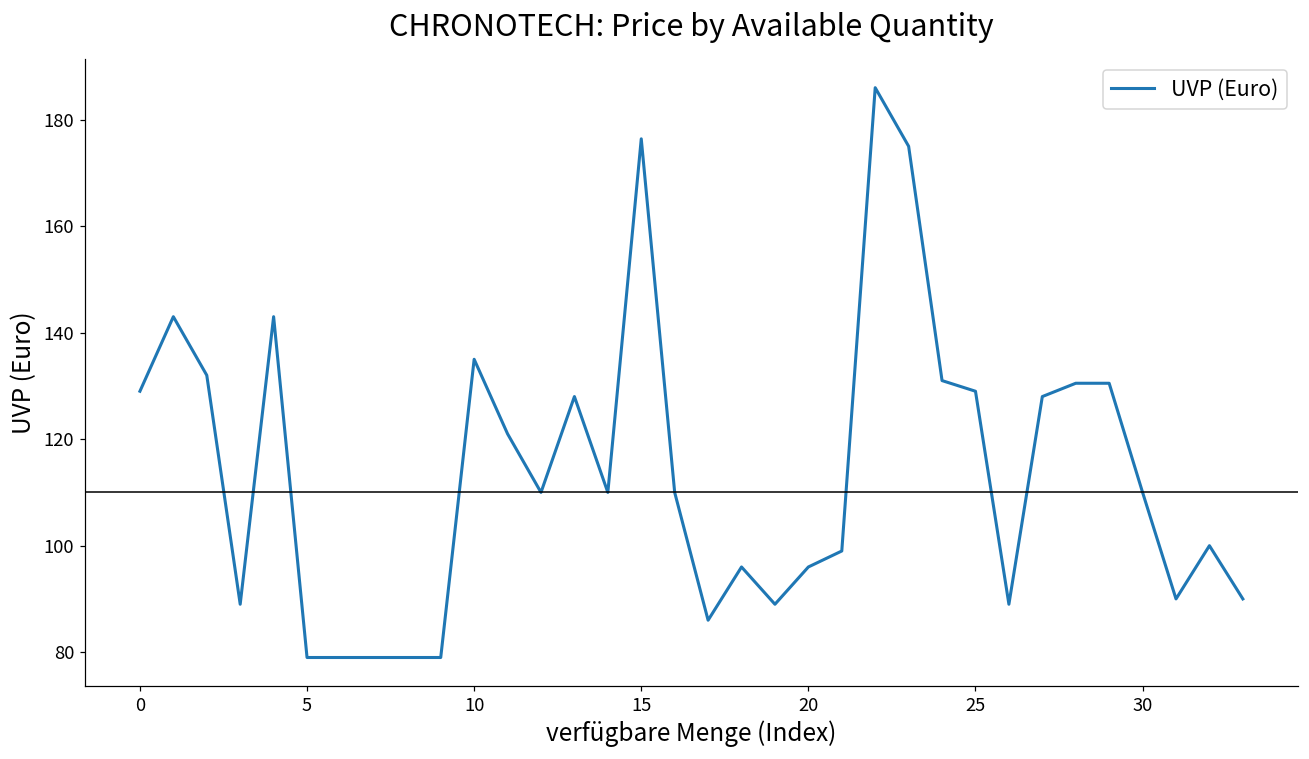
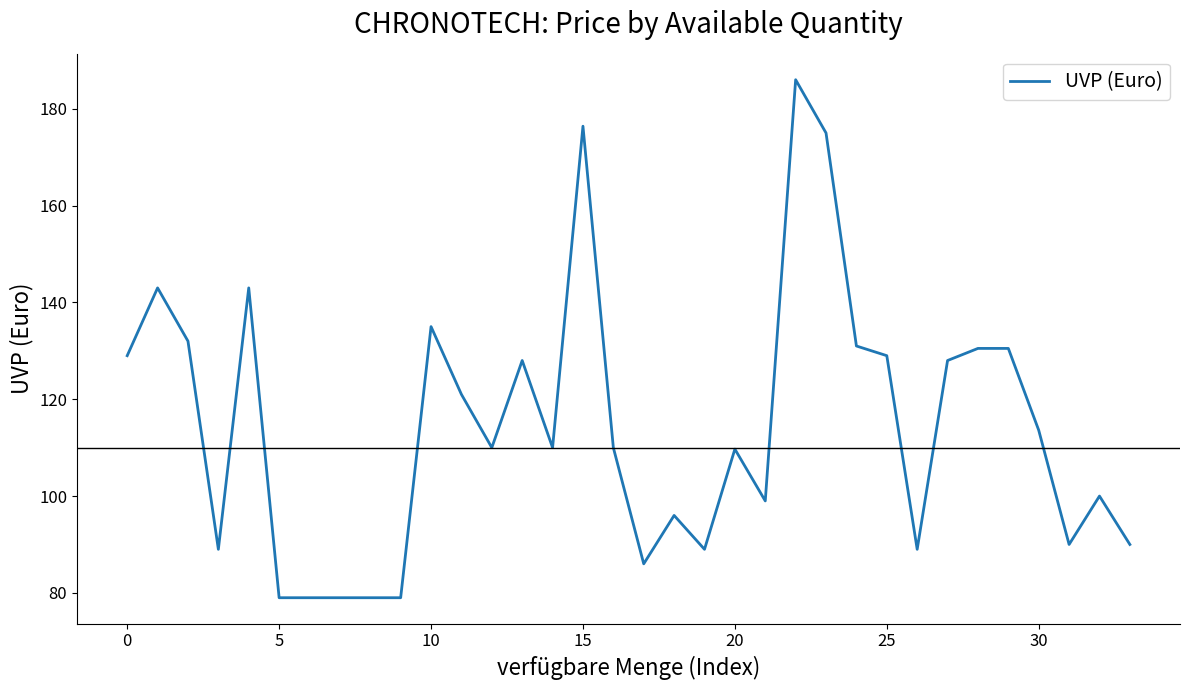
20: 96 -> 110
30: 110 -> 114
